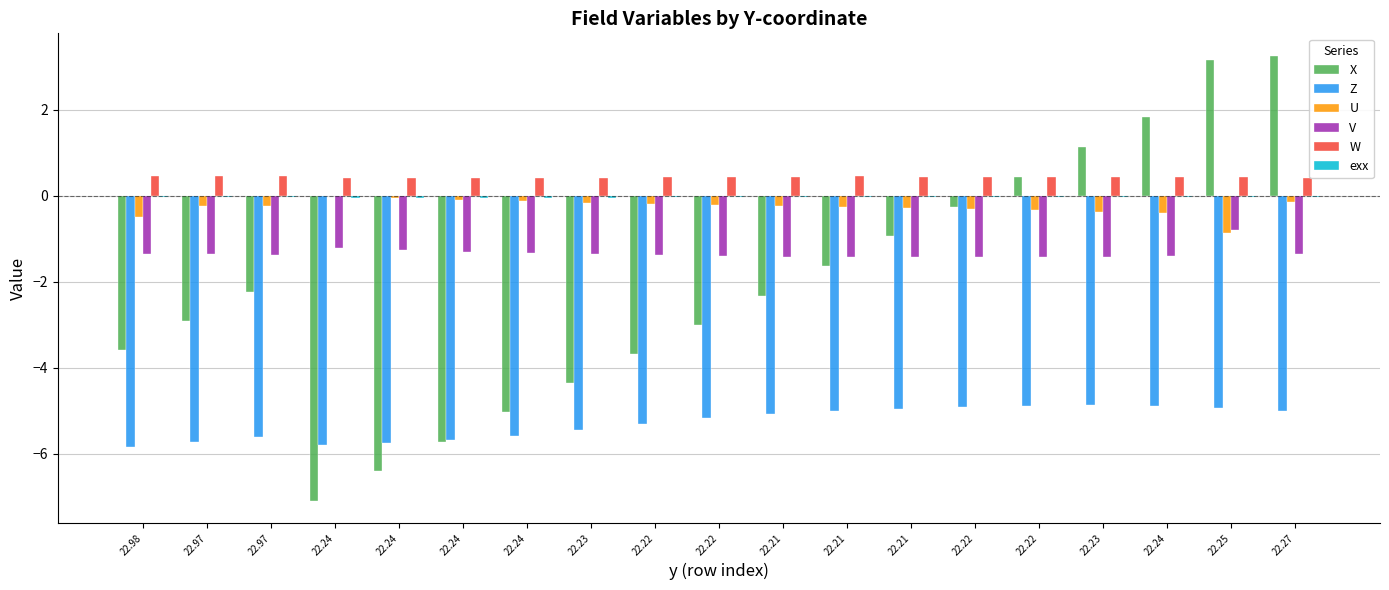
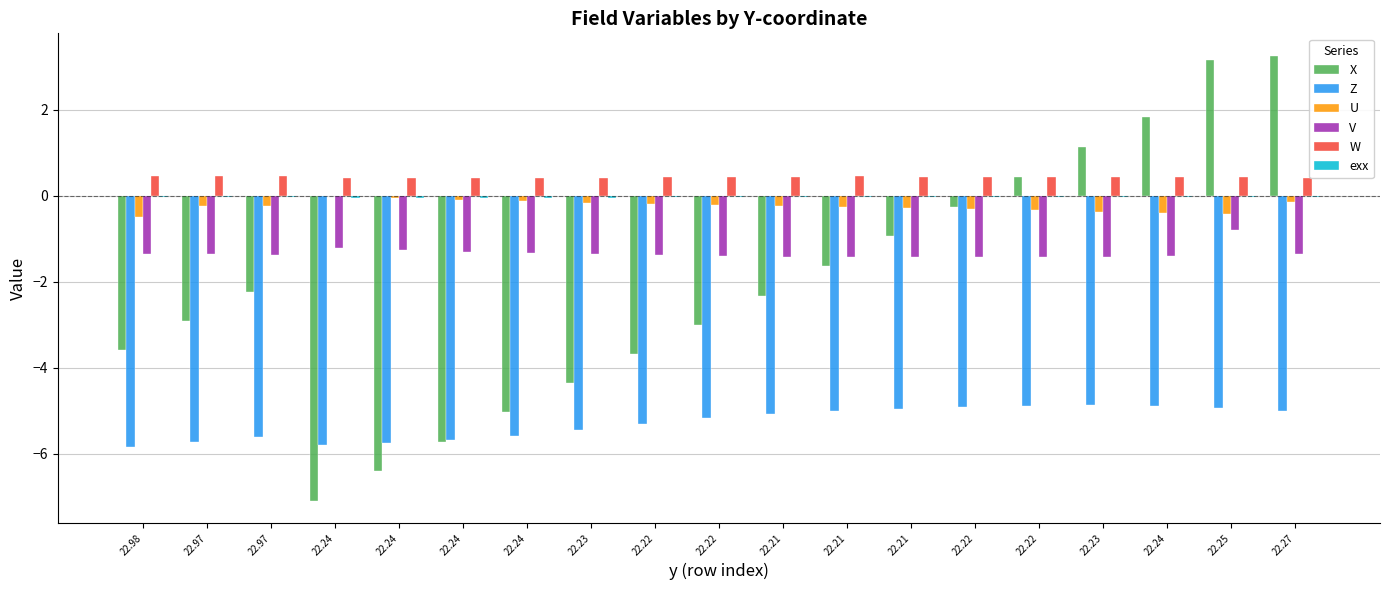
U, 22.25: -0.9 -> -0.4
